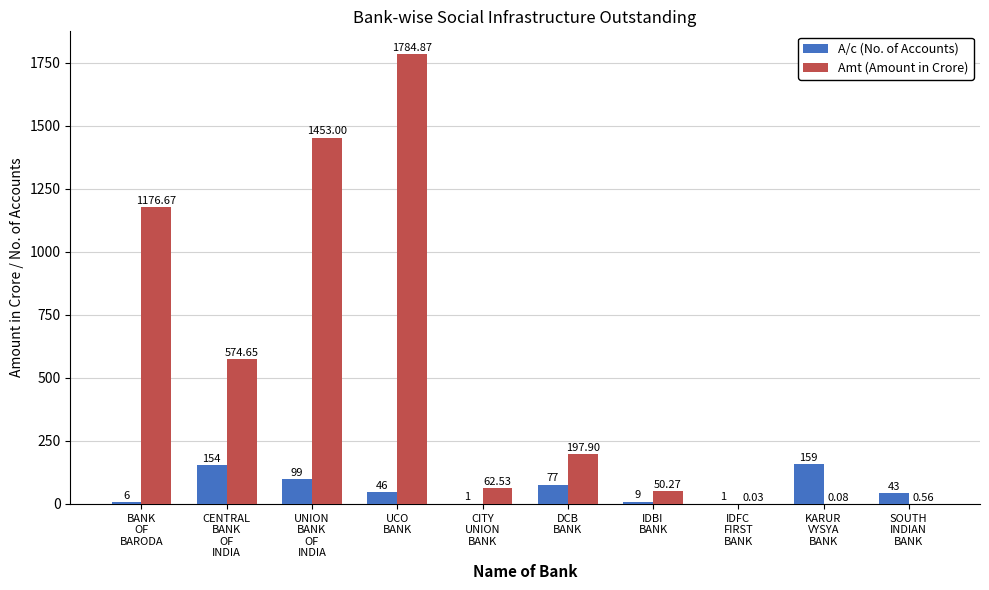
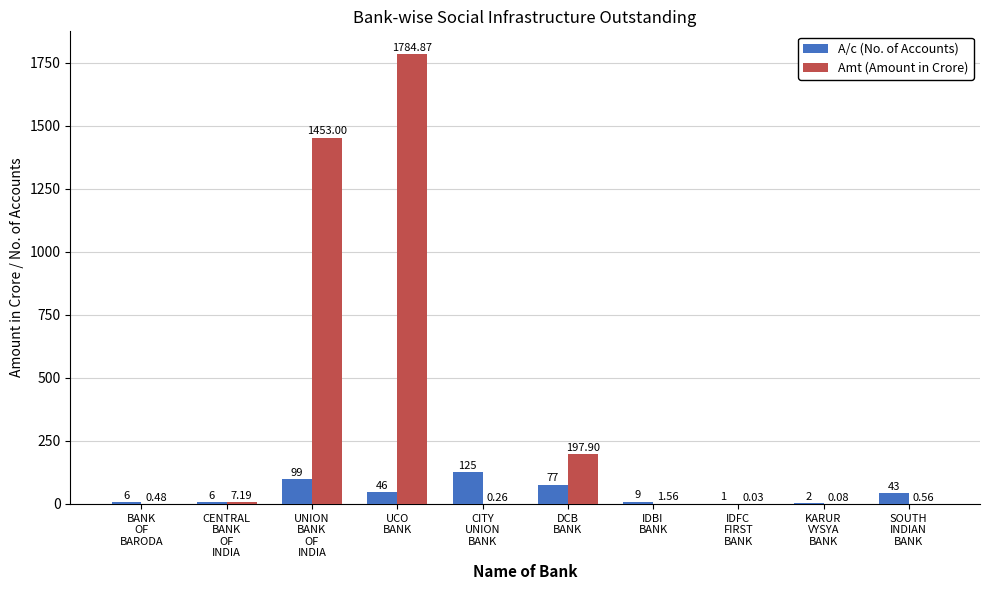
Amt (Amount in Crore), BANK OF BARODA: 1176.67 -> 0.48
A/c (No. of Accounts), CENTRAL BANK OF INDIA: 154 -> 6
Amt (Amount in Crore), CENTRAL BANK OF INDIA: 574.65 -> 7.19
A/c (No. of Accounts), CITY UNION BANK: 1 -> 125
Amt (Amount in Crore), CITY UNION BANK: 62.53 -> 0.26
Amt (Amount in Crore), IDBI BANK: 50.27 -> 1.56
A/c (No. of Accounts), KARUR VYSYA BANK: 159 -> 2
